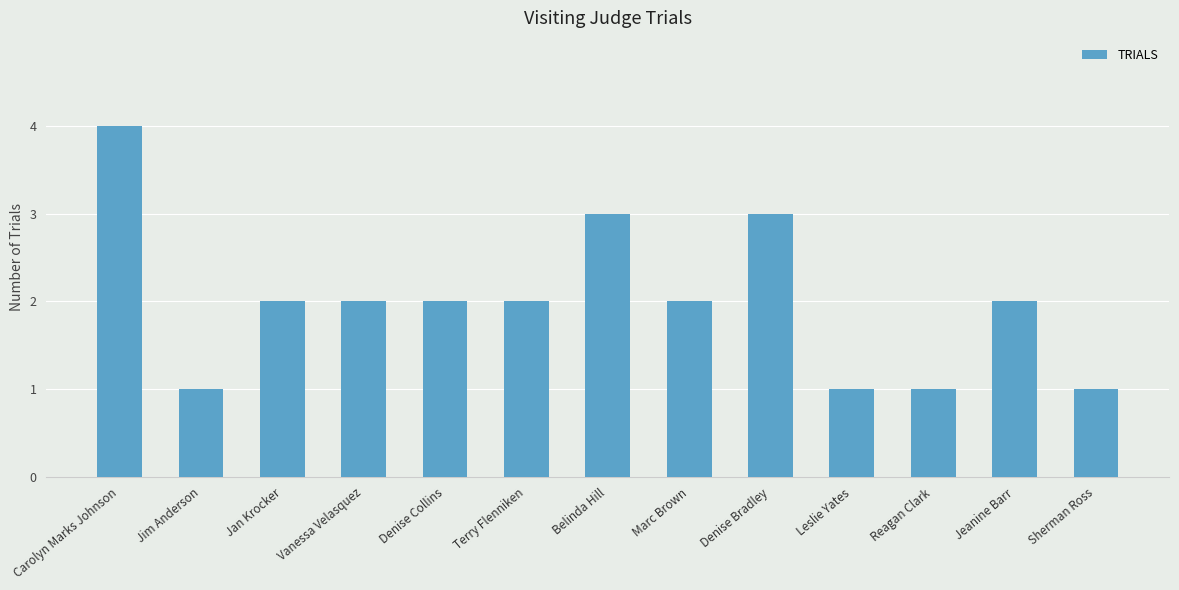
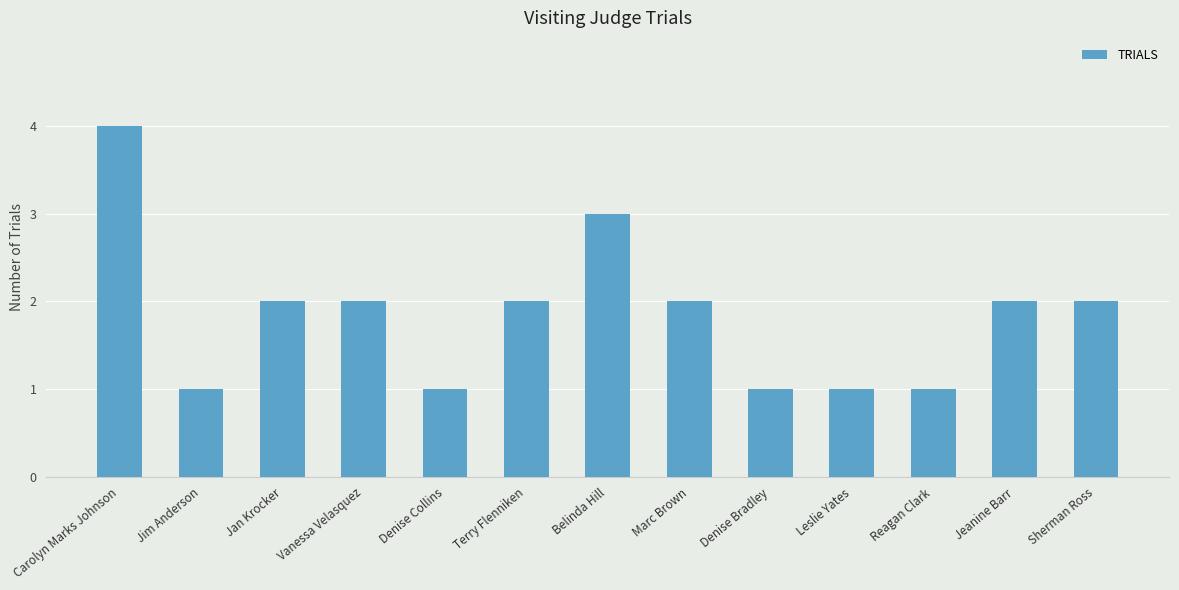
Denise Collins: 2 -> 1
Denise Bradley: 3 -> 1
Sherman Ross: 1 -> 2
